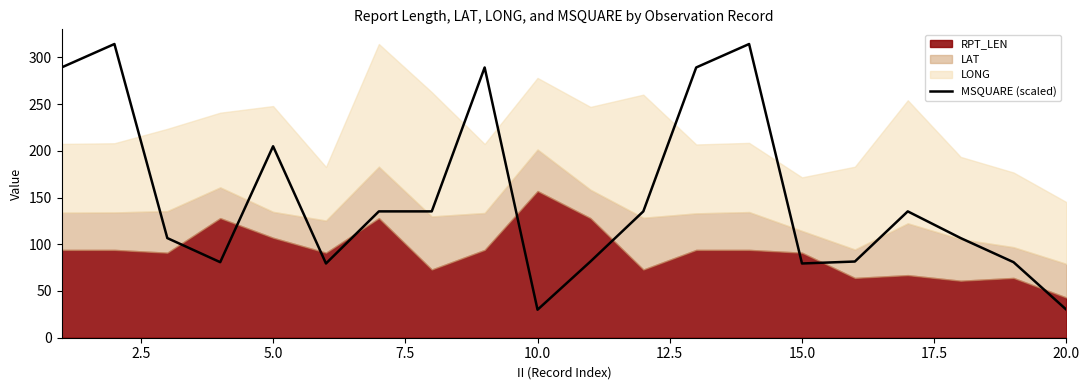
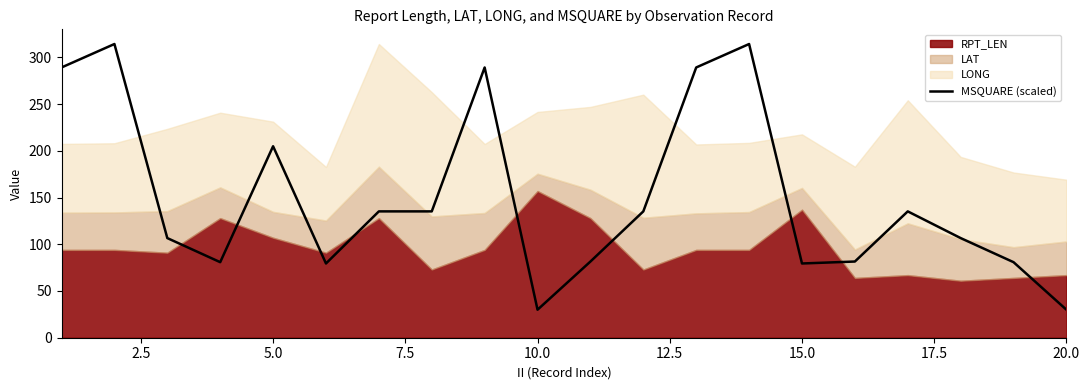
LONG, 5.0: 110 -> 100
LAT, 10.0: 40 -> 20
LONG, 10.0: 80 -> 70
RPT_LEN, 15.0: 90 -> 140
RPT_LEN, 20.0: 40 -> 70
